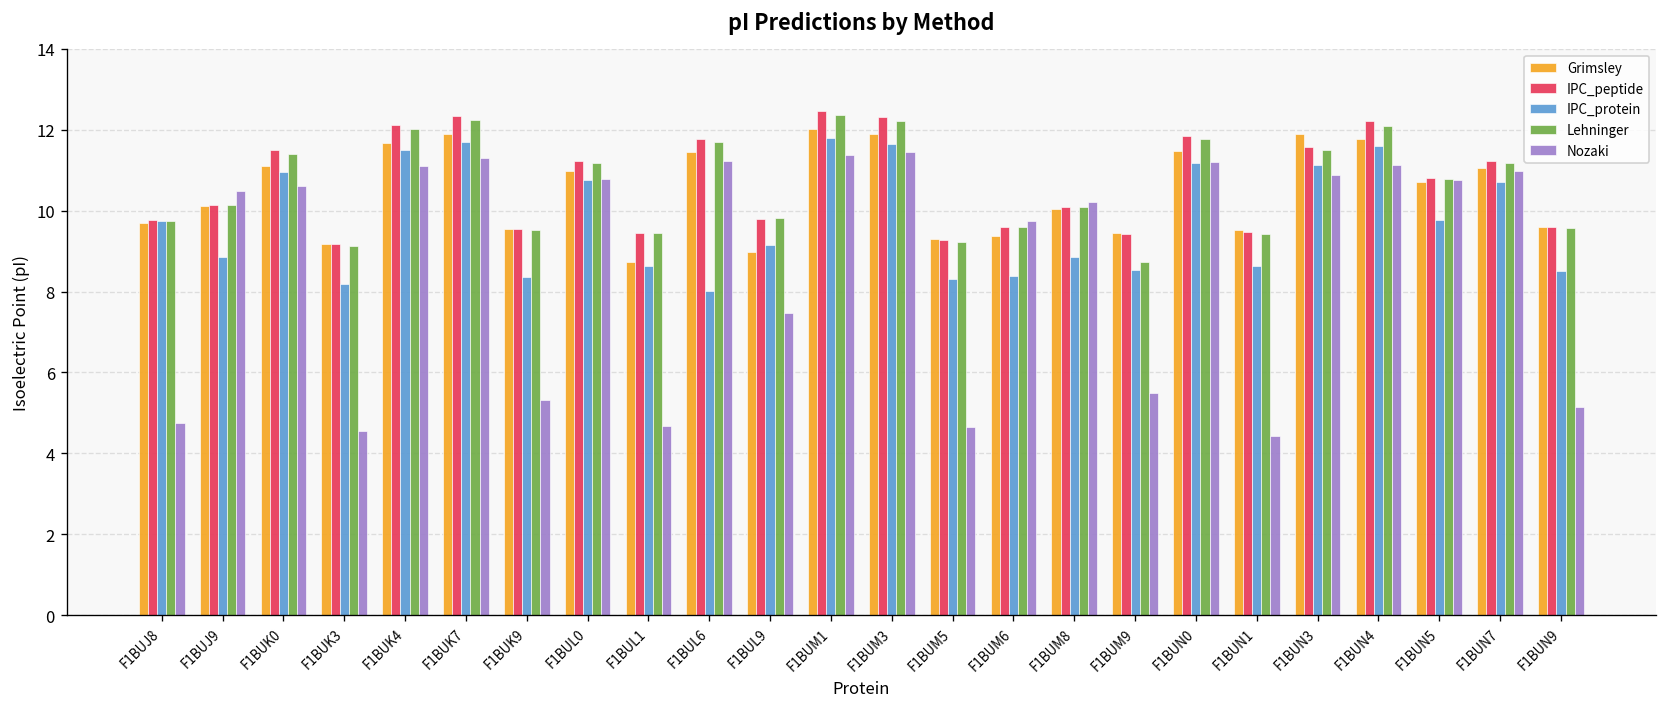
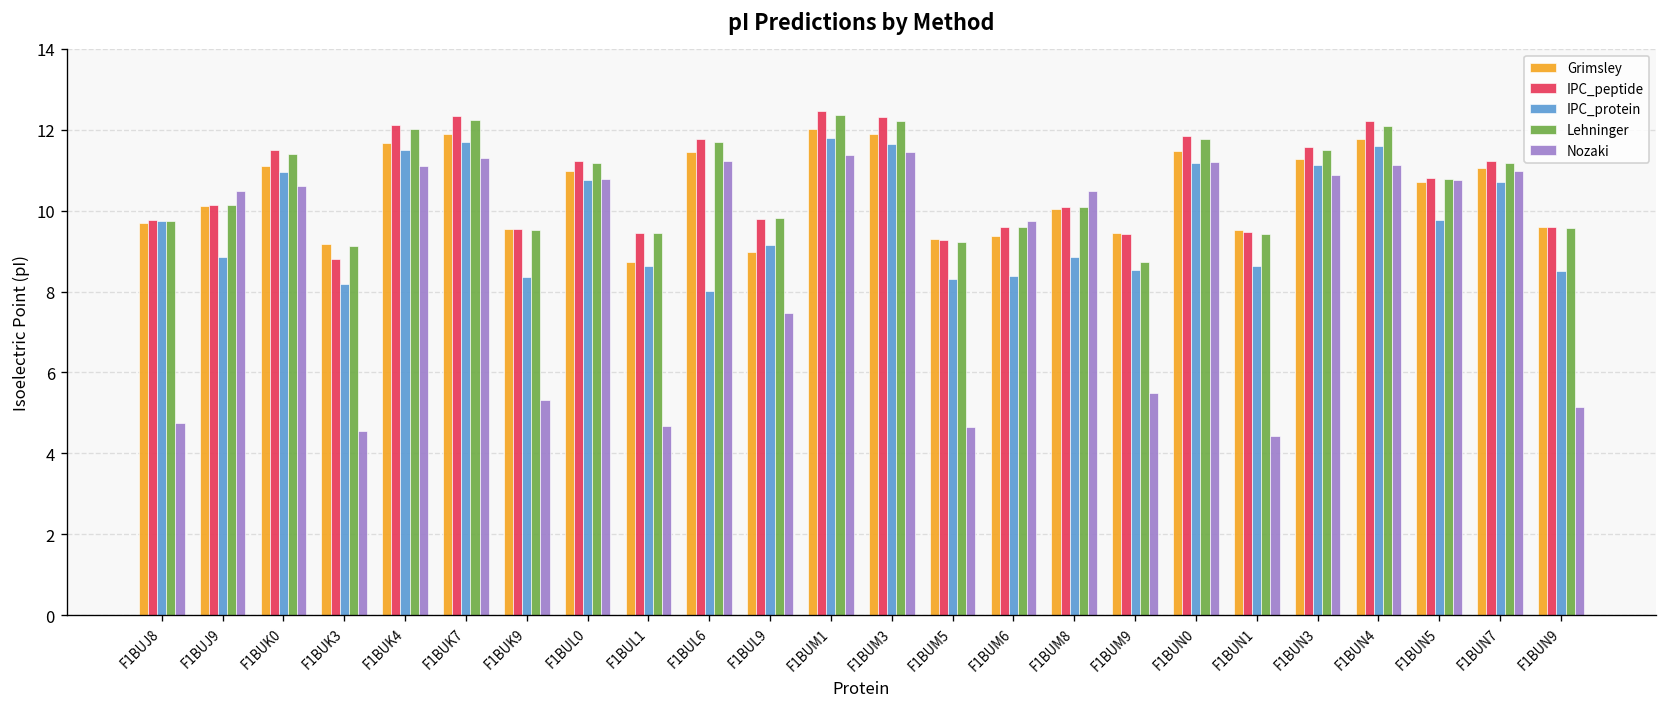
IPC_peptide, F1BUK3: 9.2 -> 8.8
Nozaki, F1BUM8: 10.2 -> 10.5
Grimsley, F1BUN3: 11.9 -> 11.3
